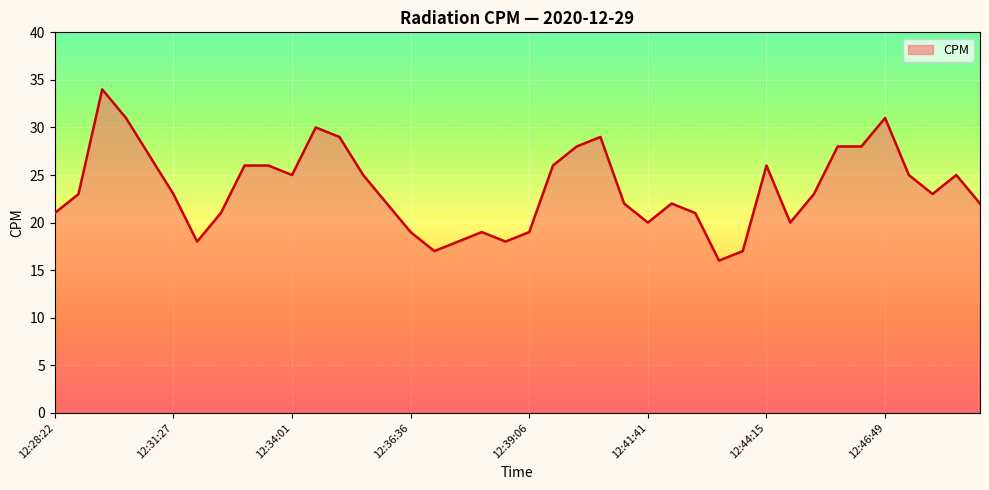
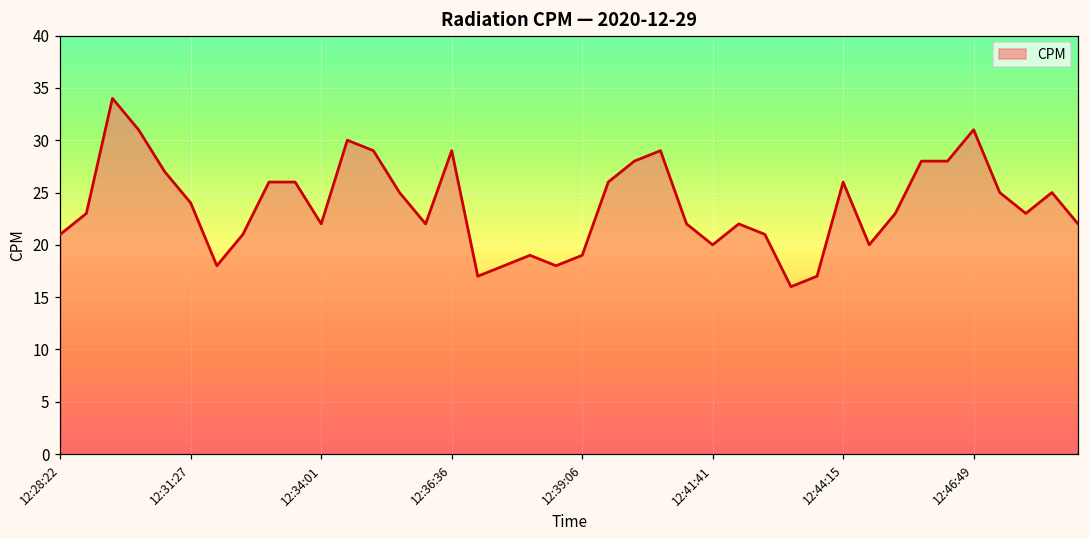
12:31:27: 23 -> 24
12:34:01: 25 -> 22
12:36:36: 19 -> 29
